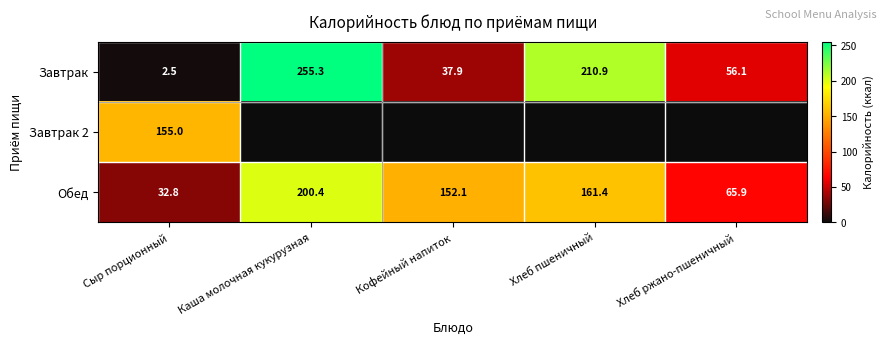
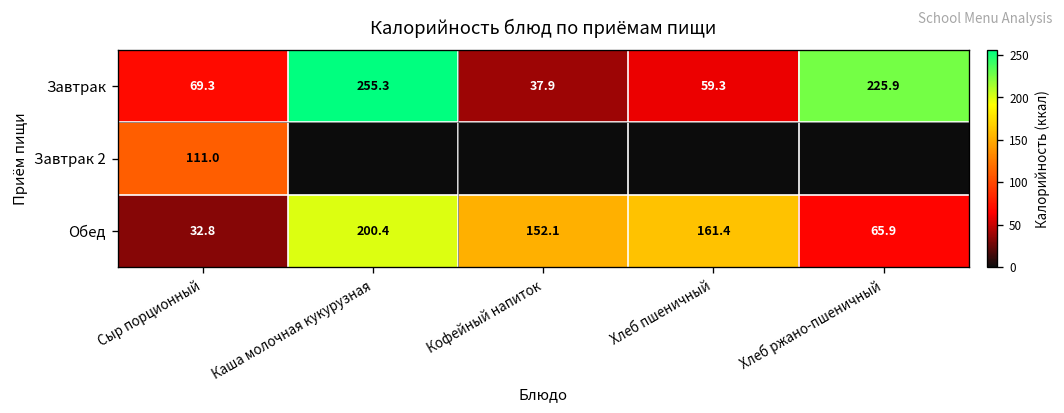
Завтрак, Сыр порционный: 2.5 -> 69.3
Завтрак, Хлеб пшеничный: 210.9 -> 59.3
Завтрак, Хлеб ржано-пшеничный: 56.1 -> 225.9
Завтрак 2, Сыр порционный: 155.0 -> 111.0
